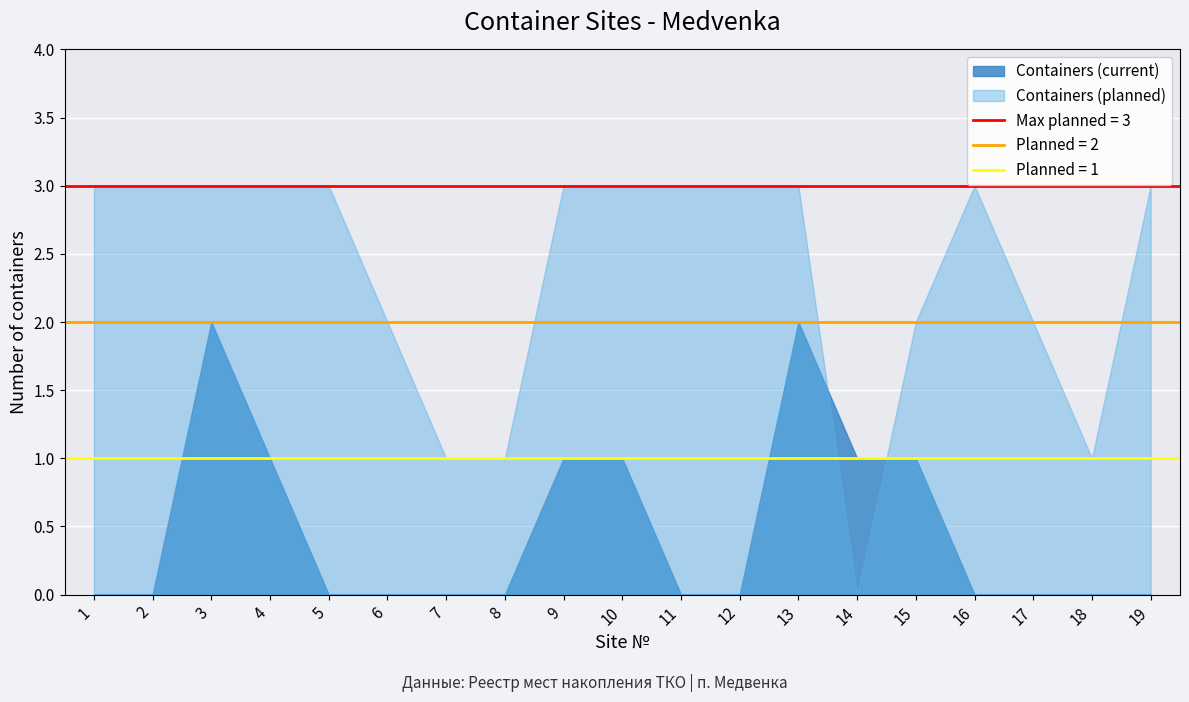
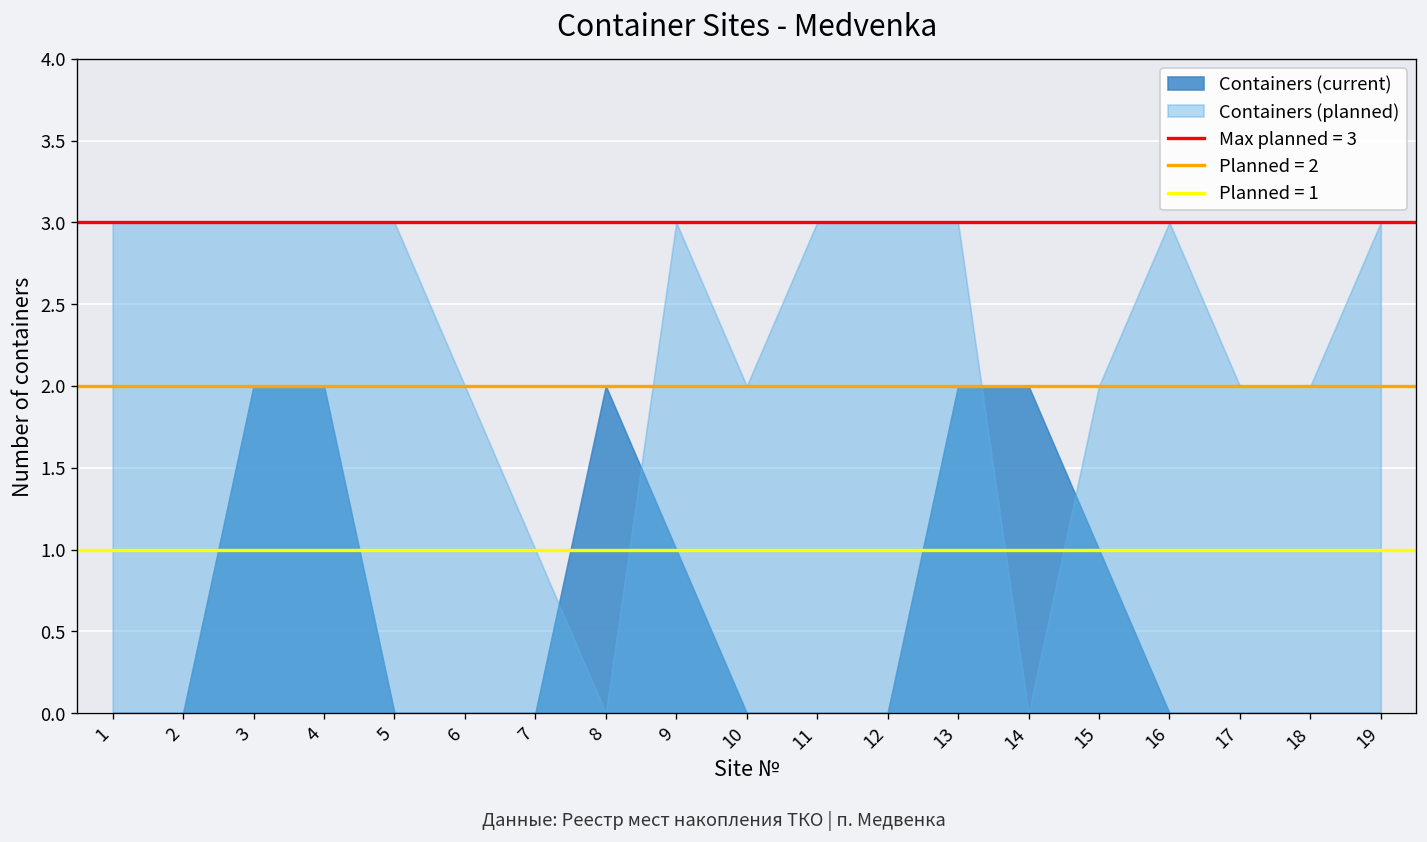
Containers (current), 4: 1 -> 2
Containers (current), 8: 0 -> 2
Containers (planned), 8: 1 -> 0
Containers (current), 10: 1 -> 0
Containers (planned), 10: 3 -> 2
Containers (current), 14: 1 -> 2
Containers (planned), 18: 1 -> 2
